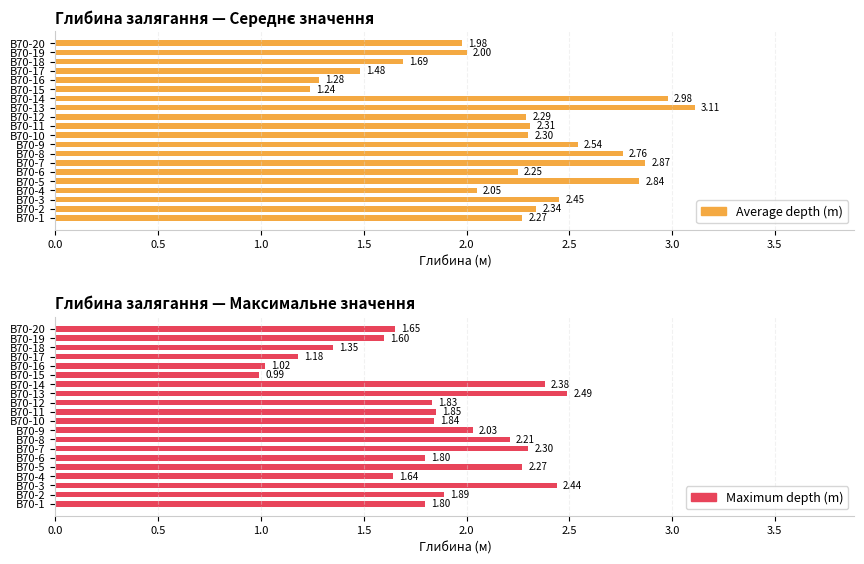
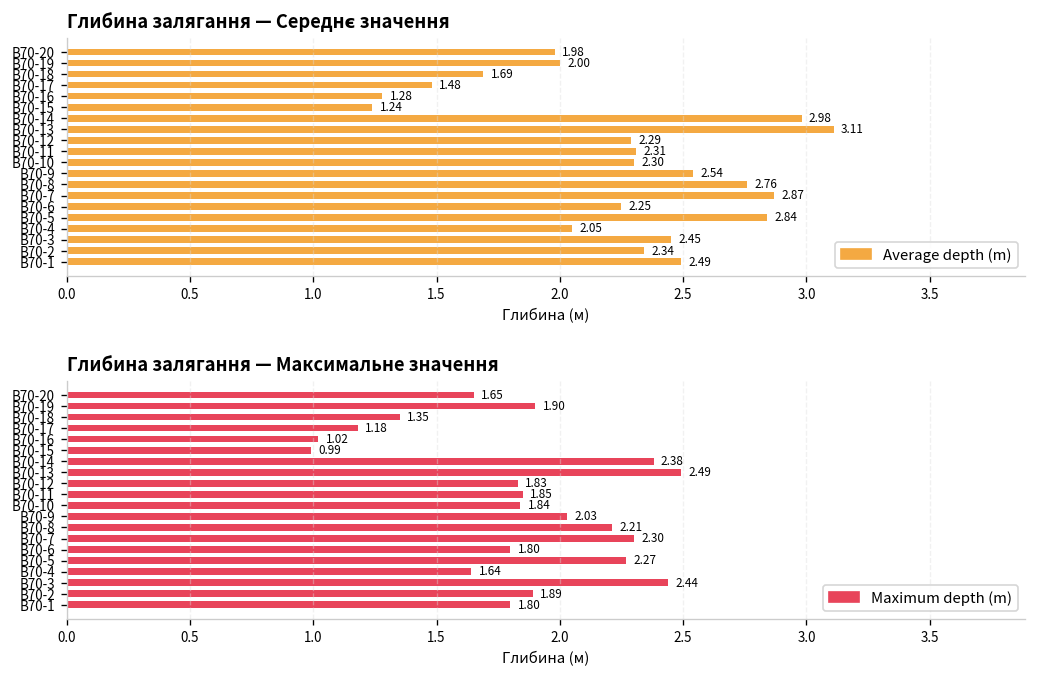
Глибина залягання — Середнє значення, В70-1: 2.27 -> 2.49
Глибина залягання — Максимальне значення, В70-19: 1.60 -> 1.90
